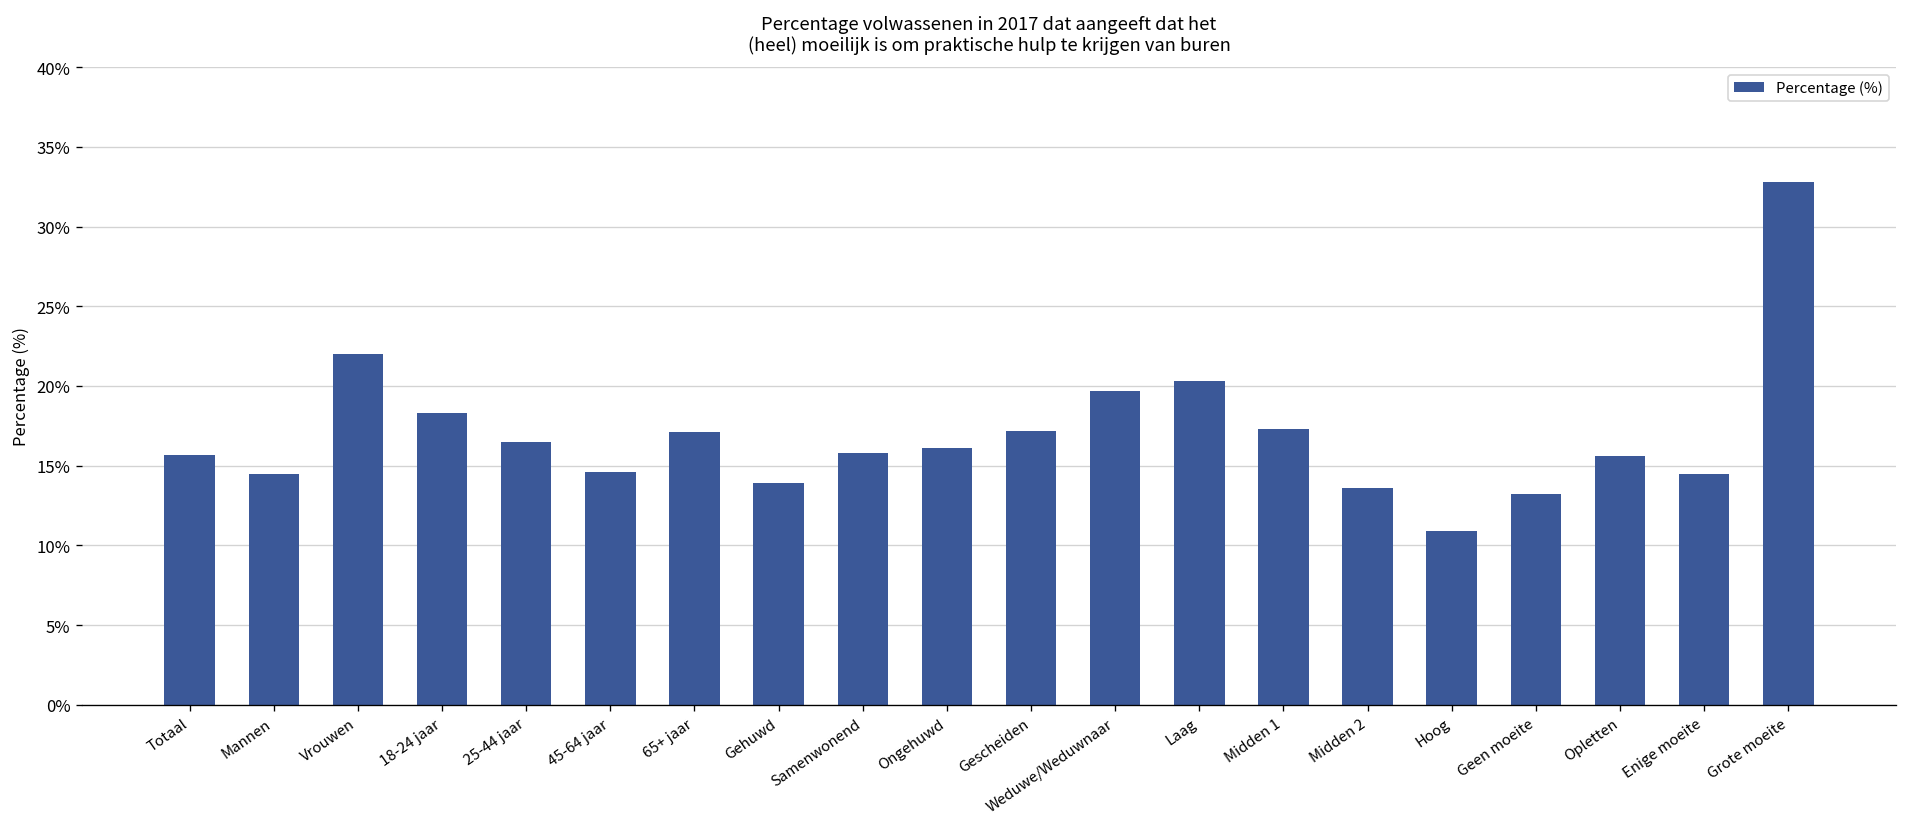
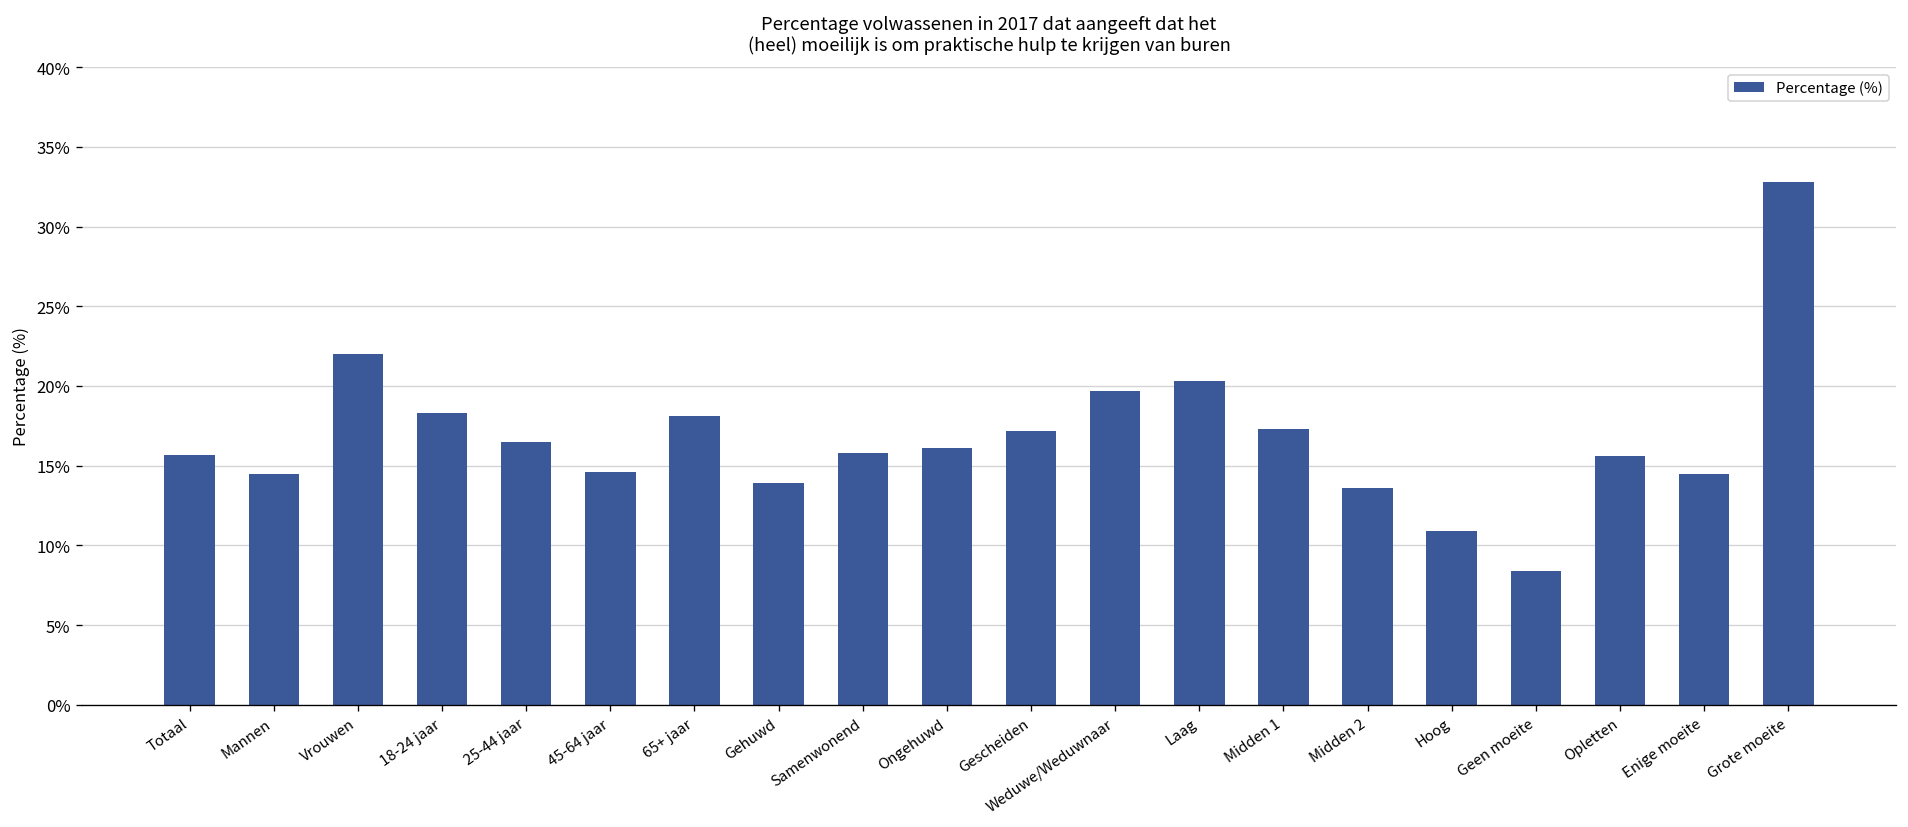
65+ jaar: 17.1% -> 18.1%
Geen moeite: 13.2% -> 8.4%
